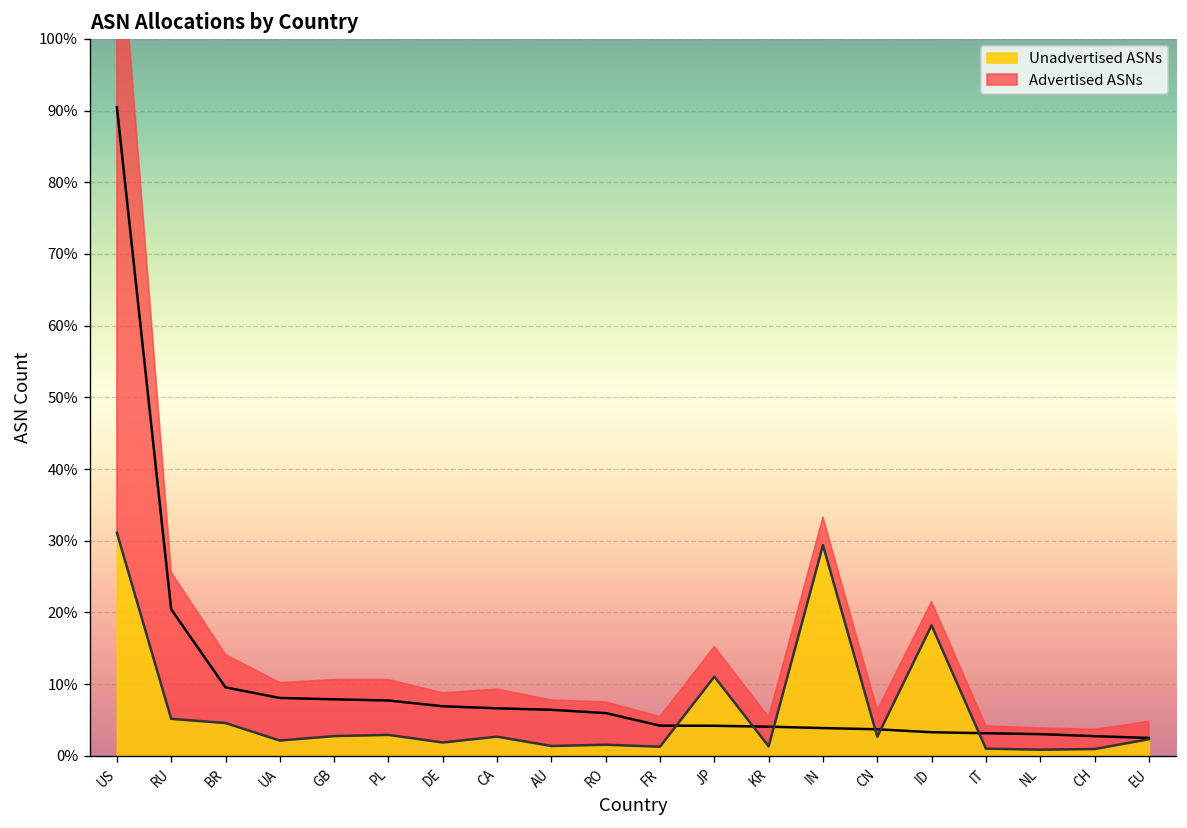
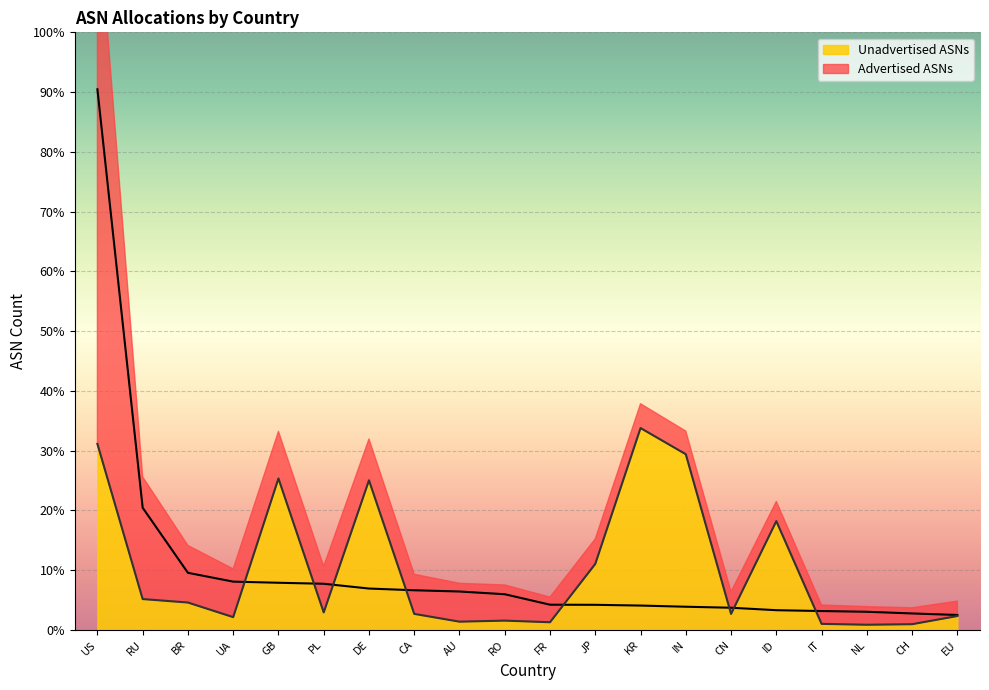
Unadvertised ASNs, GB: 3% -> 25%
Unadvertised ASNs, DE: 2% -> 25%
Unadvertised ASNs, KR: 1% -> 34%
